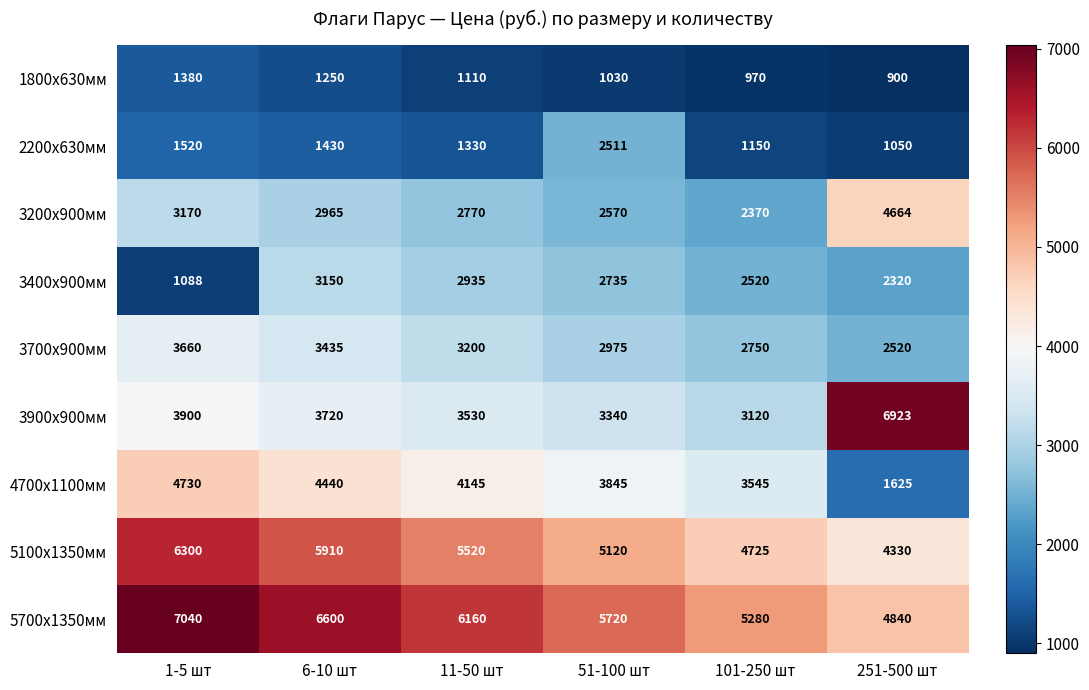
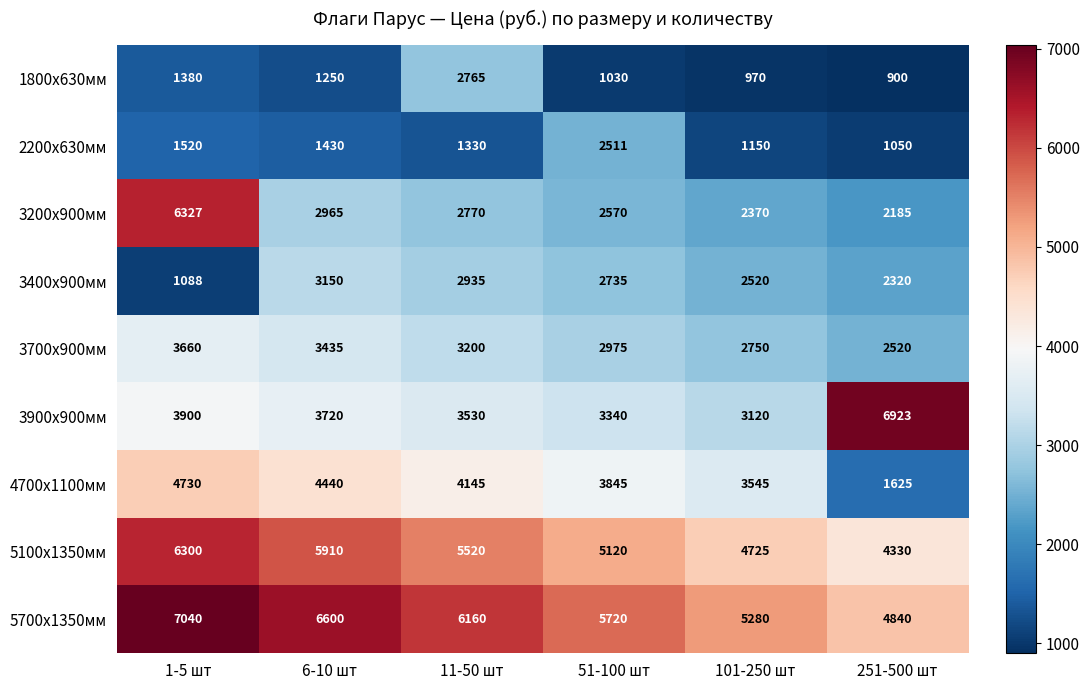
1800х630мм, 11-50 шт: 1110 -> 2765
3200х900мм, 1-5 шт: 3170 -> 6327
3200х900мм, 251-500 шт: 4664 -> 2185
